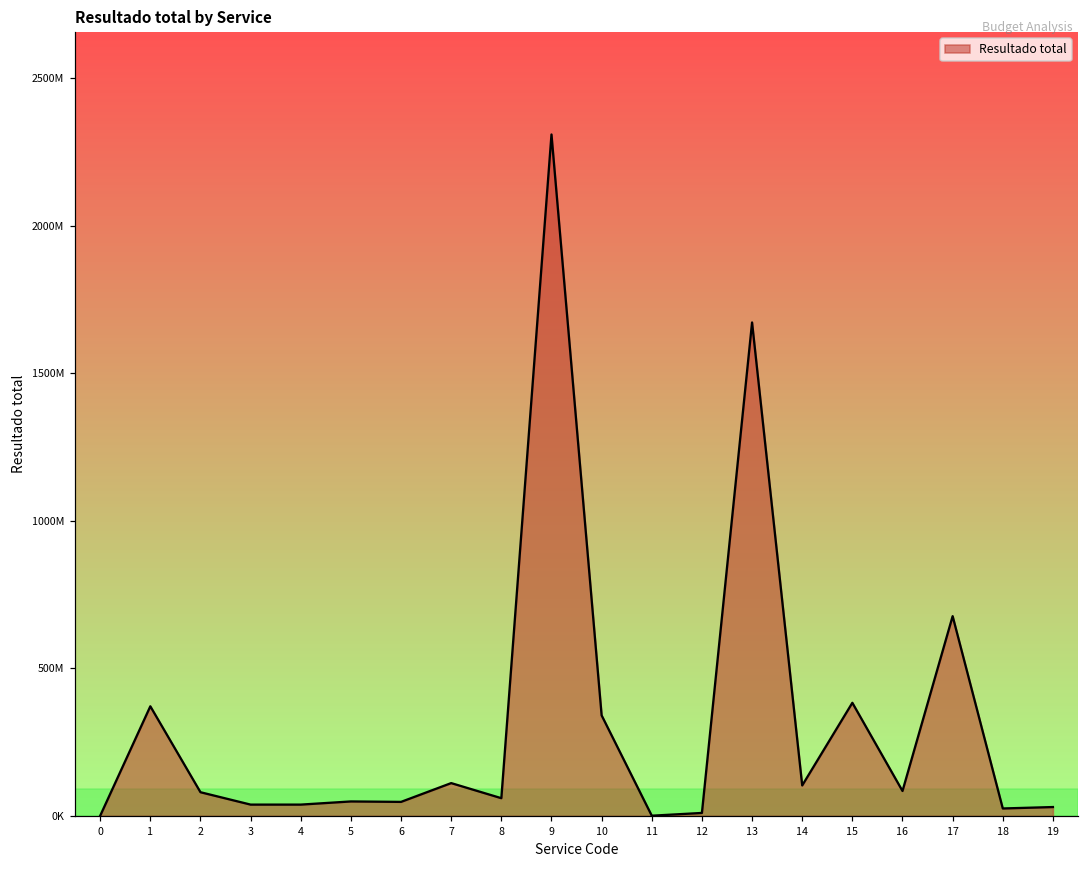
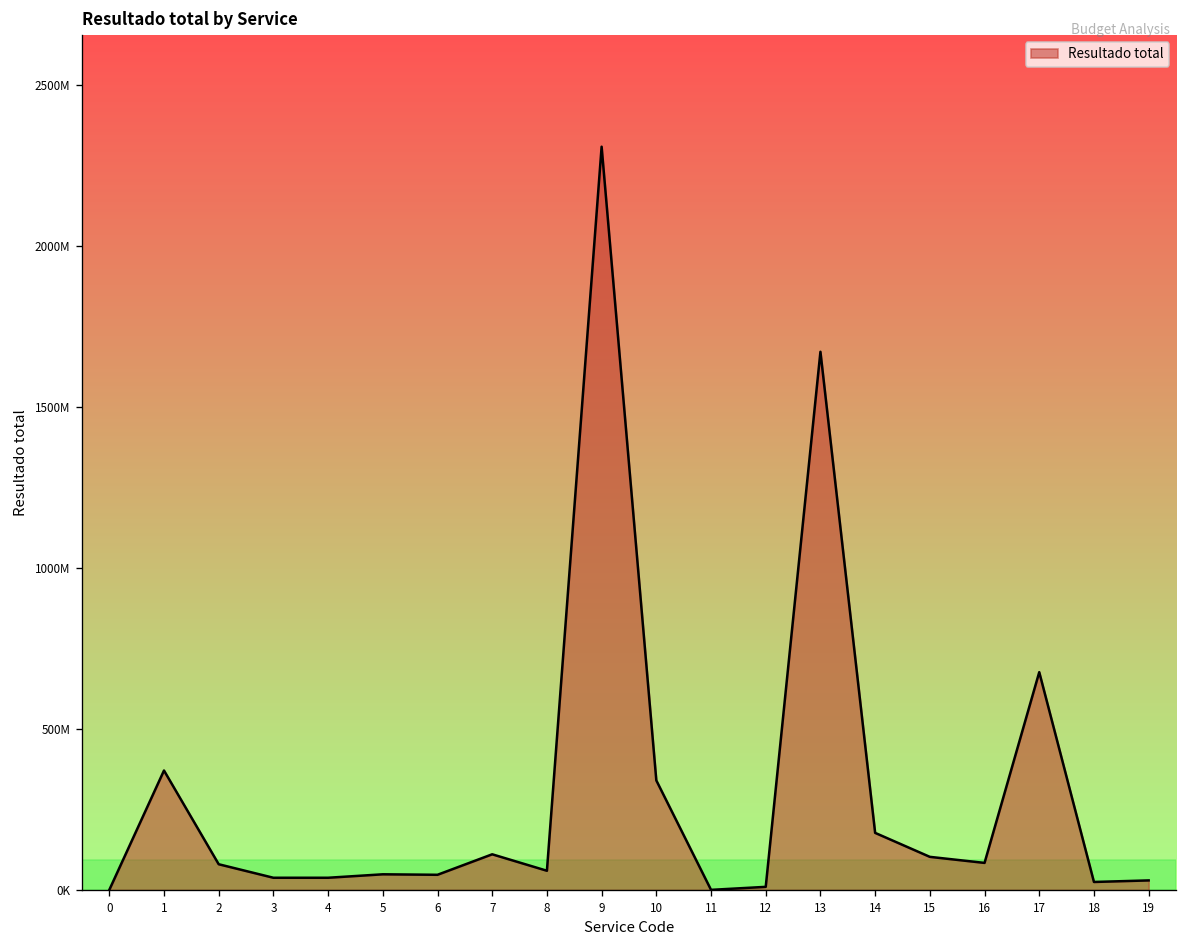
14: 100000000 -> 180000000
15: 380000000 -> 100000000
